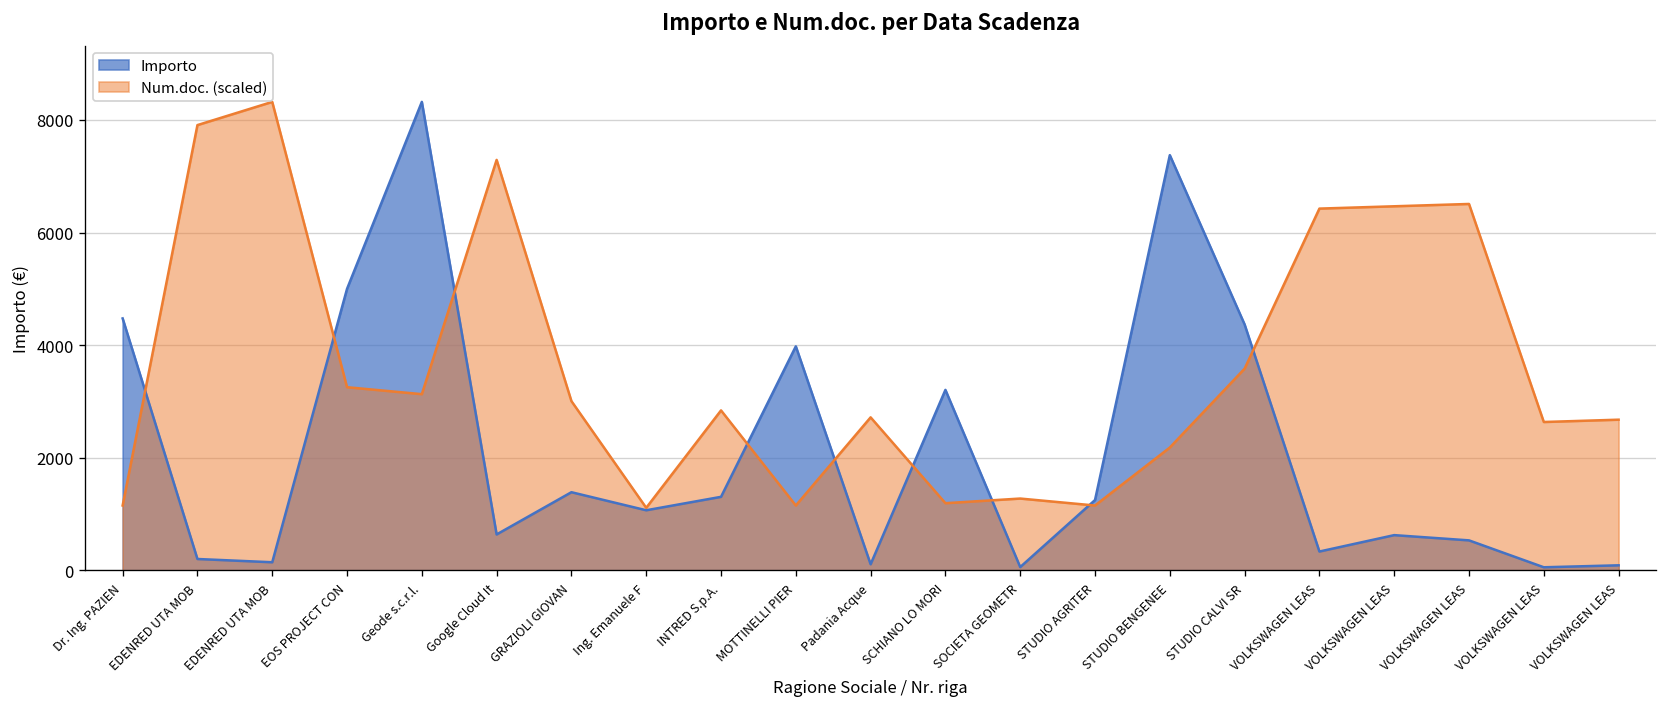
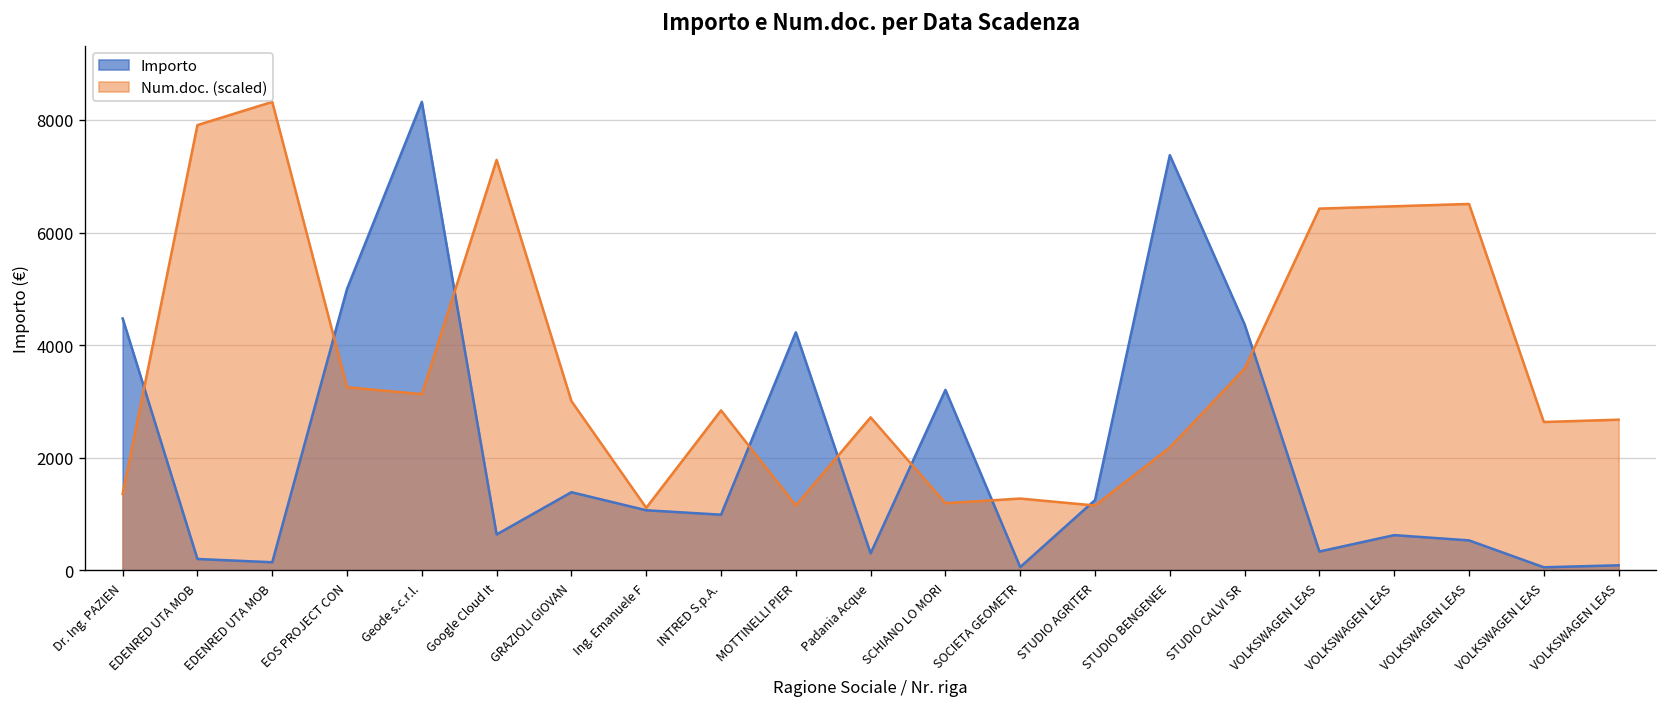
Num.doc. (scaled), Dr. Ing. PAZIEN: 1200 -> 1400
Importo, INTRED S.p.A.: 1300 -> 1000
Importo, MOTTINELLI PIER: 4000 -> 4200
Importo, Padania Acque: 100 -> 300
